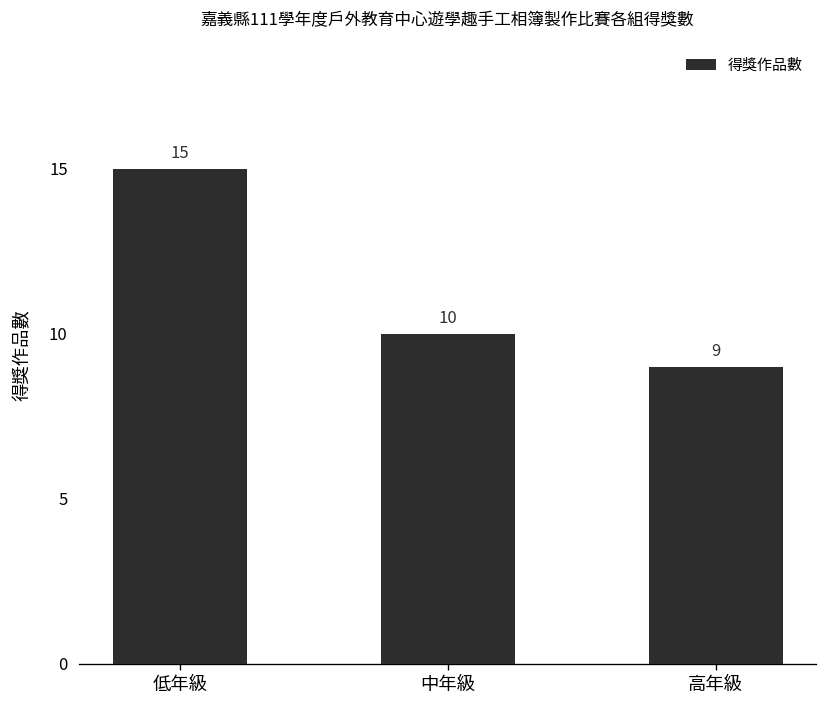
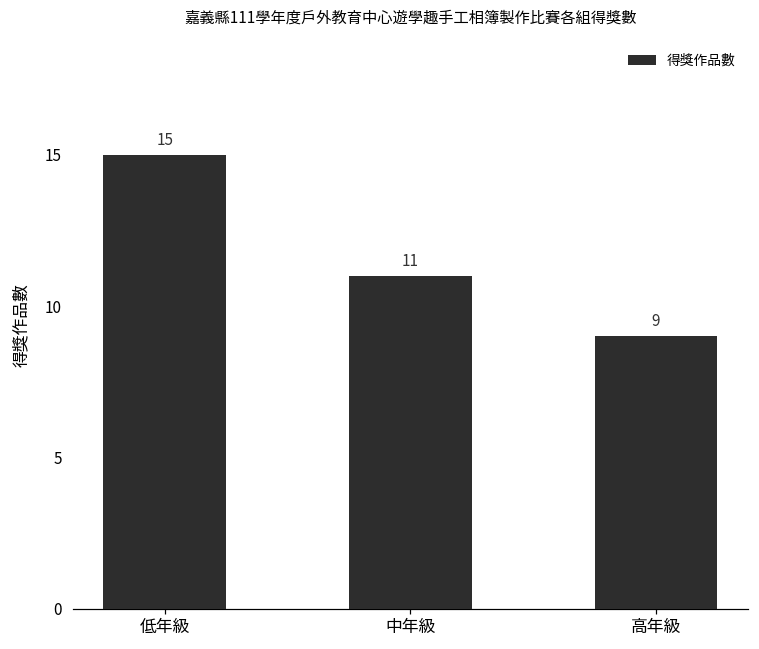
中年級: 10 -> 11
